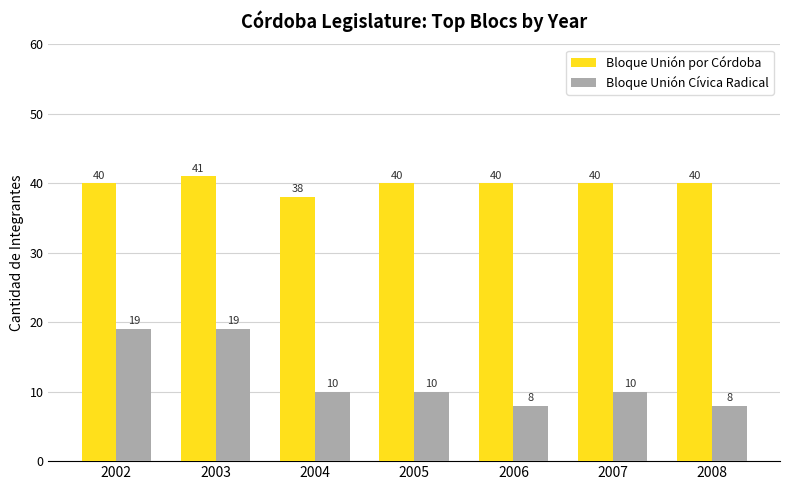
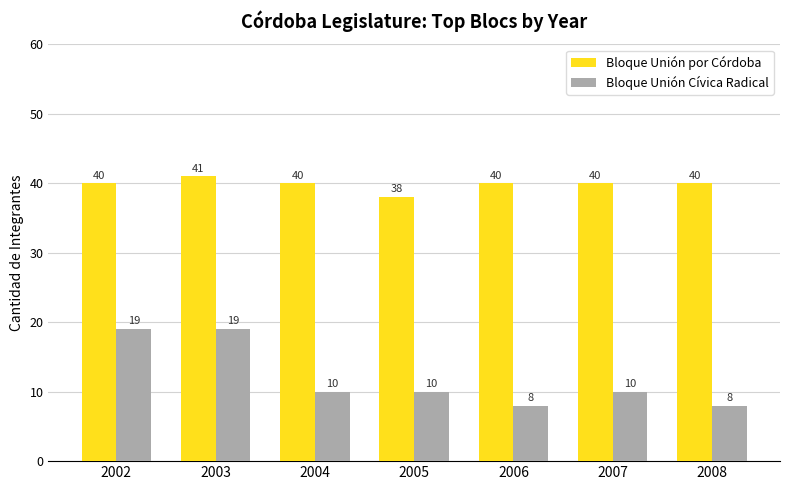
Bloque Unión por Córdoba, 2004: 38 -> 40
Bloque Unión por Córdoba, 2005: 40 -> 38
